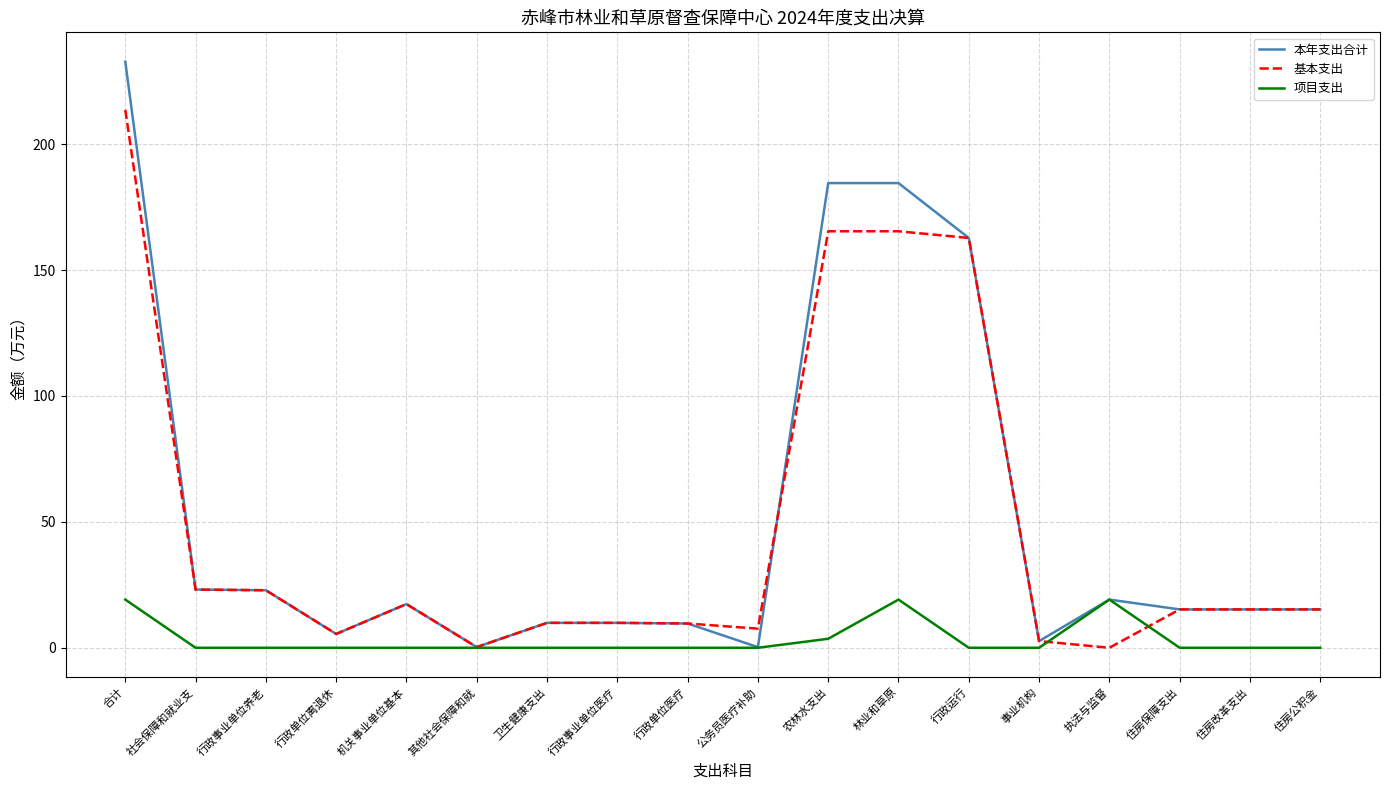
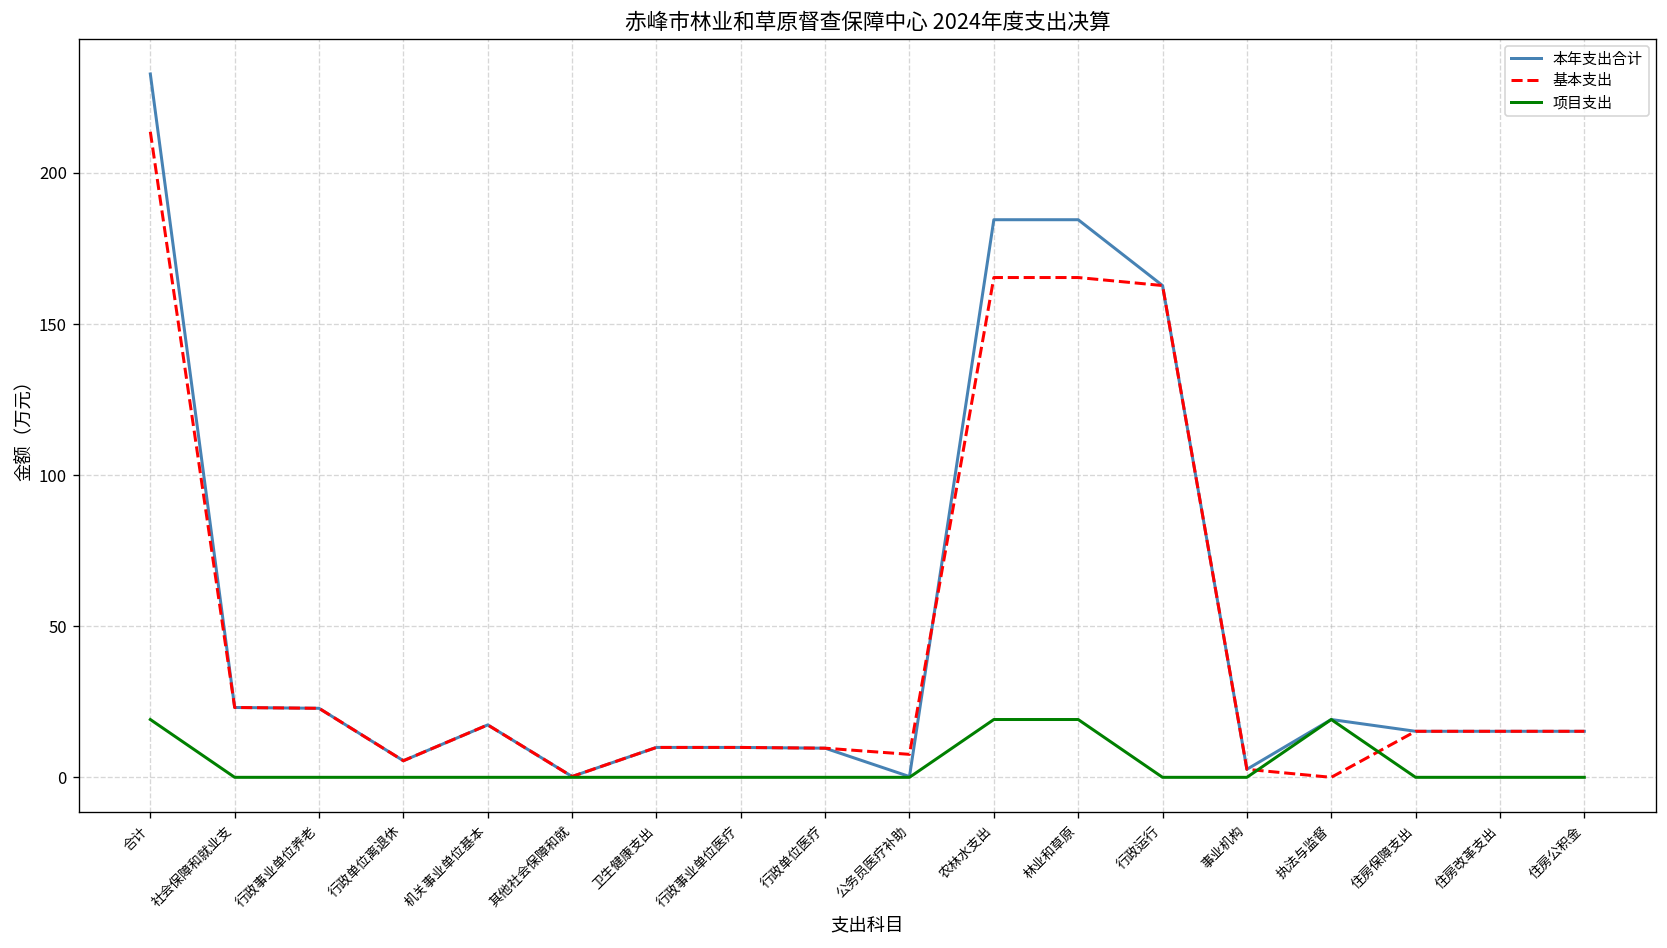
项目支出, 农林水支出: 4 -> 19
